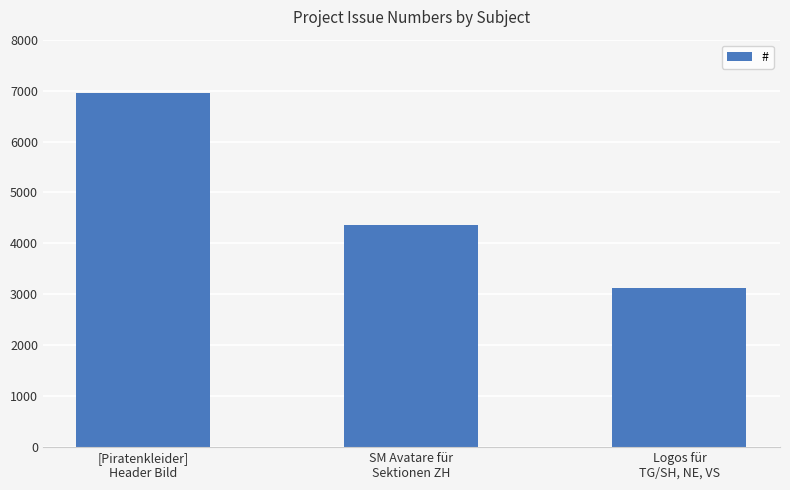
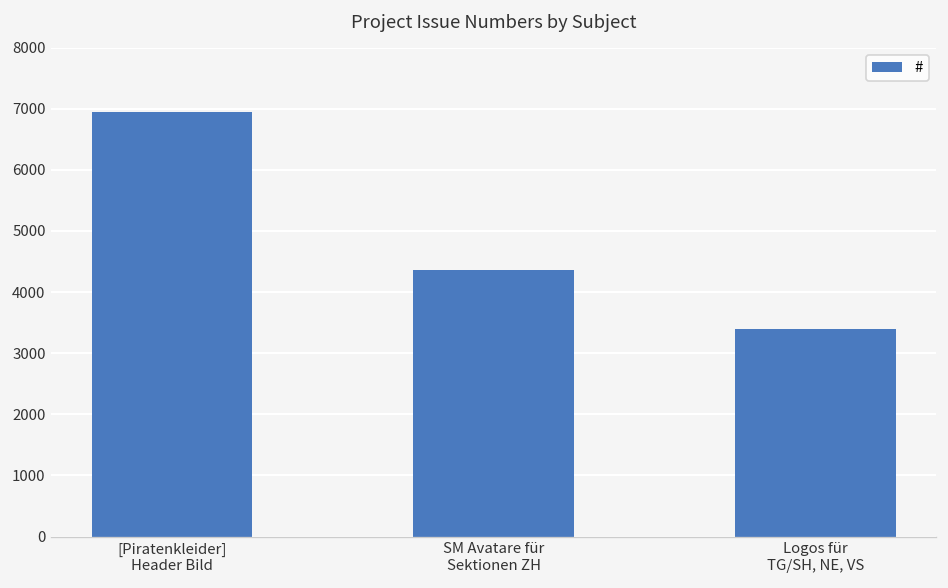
Logos für TG/SH, NE, VS: 3100 -> 3400
